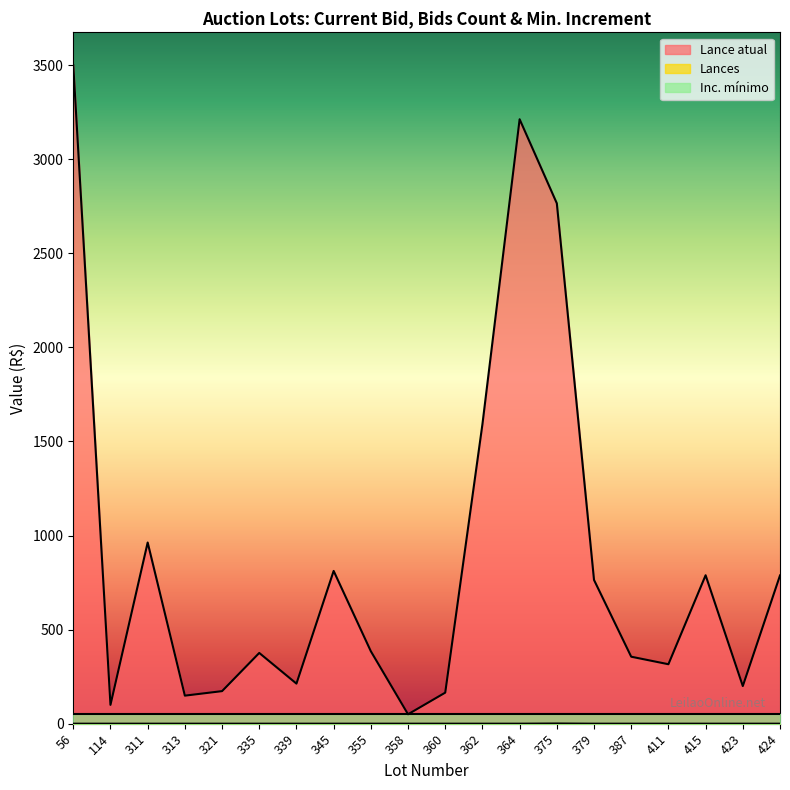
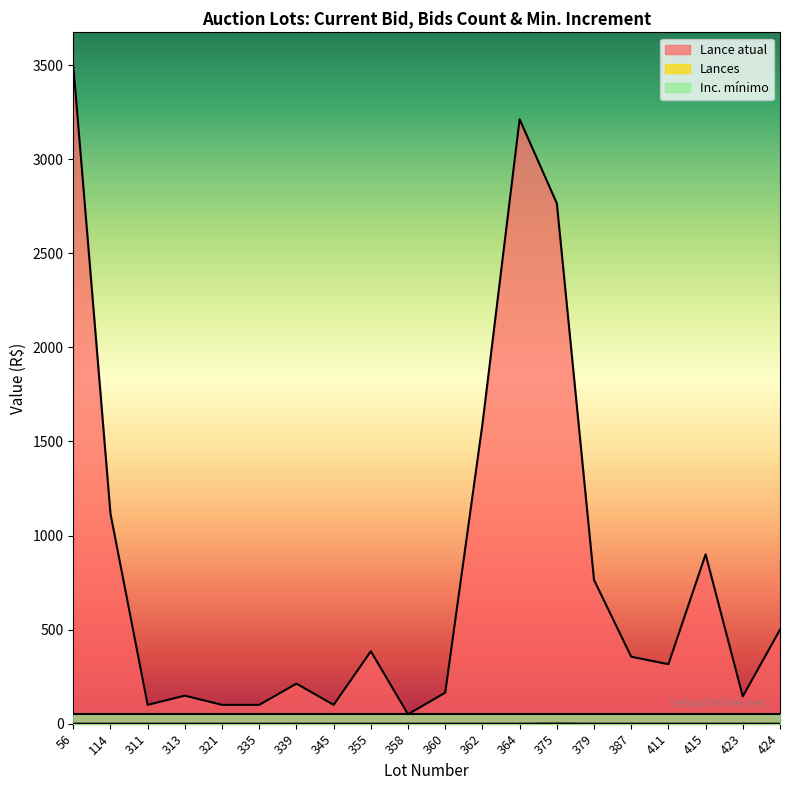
Lance atual, 114: 100 -> 1120
Lance atual, 311: 960 -> 100
Lance atual, 321: 170 -> 100
Lance atual, 335: 380 -> 100
Lance atual, 345: 810 -> 100
Lance atual, 415: 790 -> 900
Lance atual, 423: 200 -> 150
Lance atual, 424: 790 -> 500
